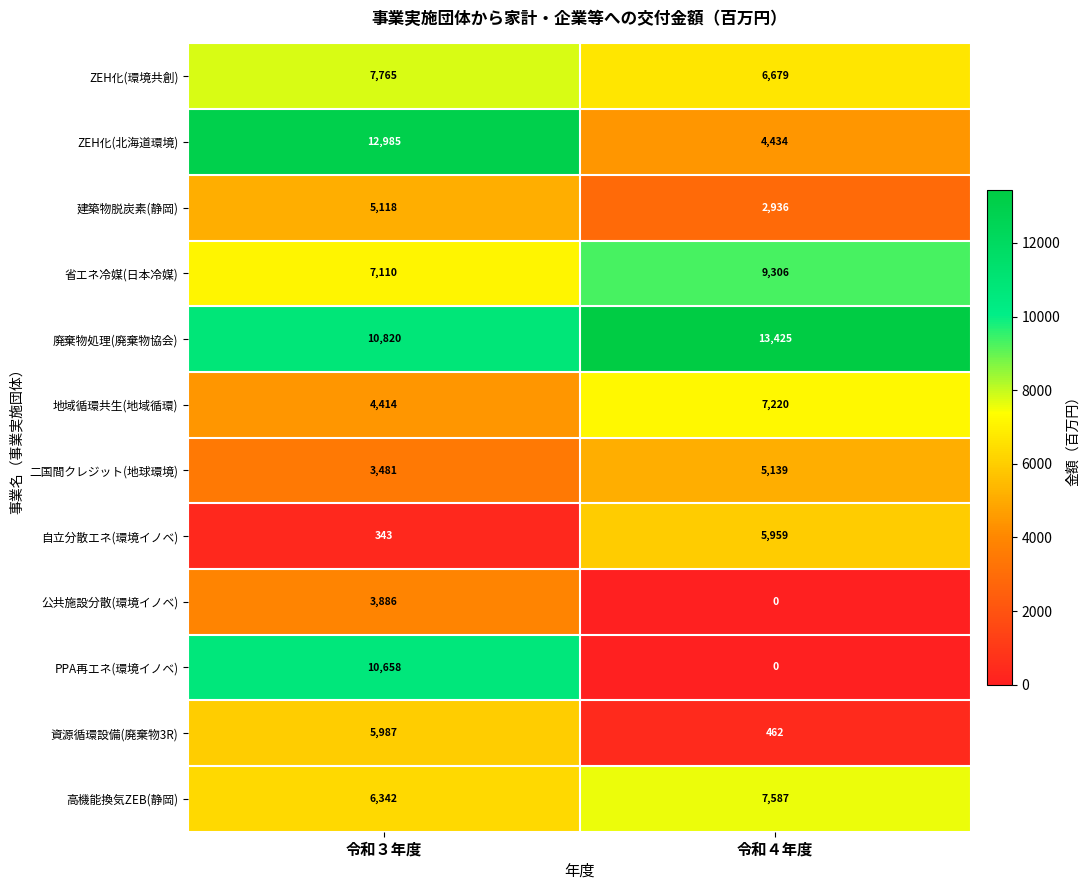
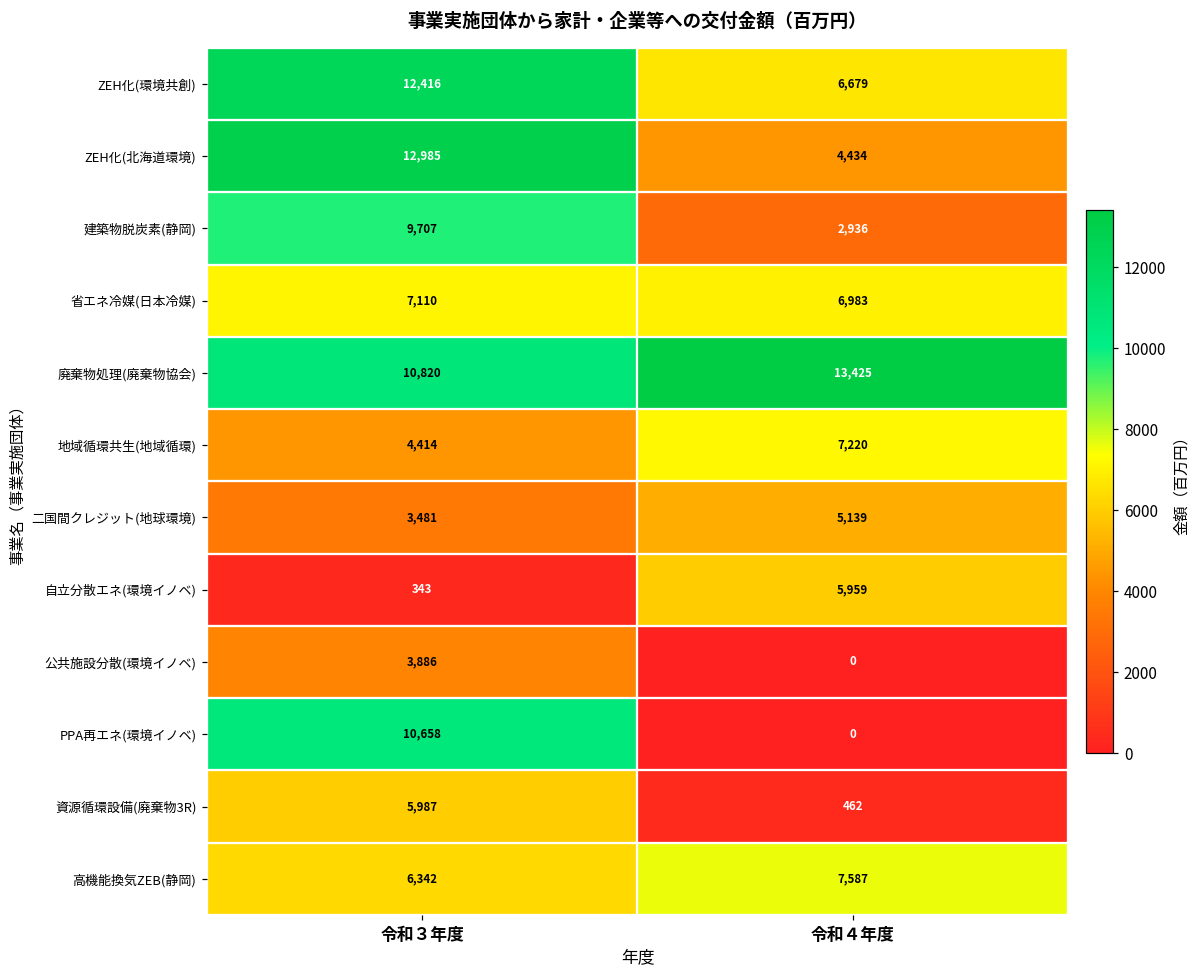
ZEH化(環境共創), 令和３年度: 7,765 -> 12,416
建築物脱炭素(静岡), 令和３年度: 5,118 -> 9,707
省エネ冷媒(日本冷媒), 令和４年度: 9,306 -> 6,983
